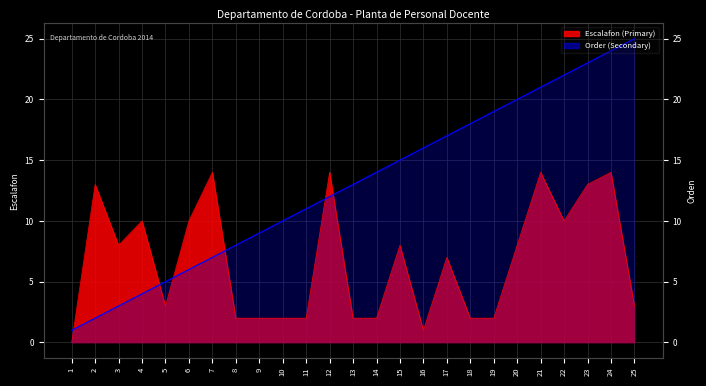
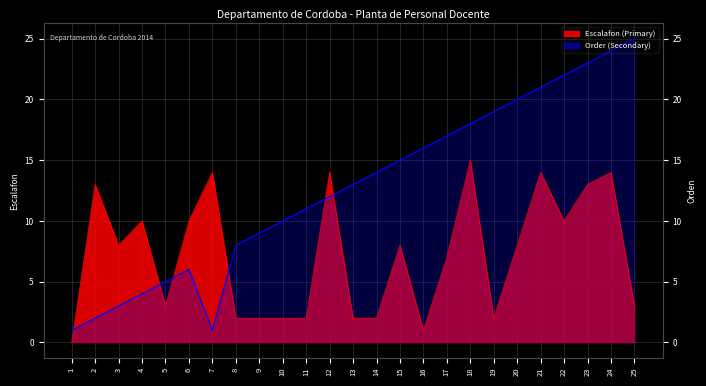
Order (Secondary), 7: 7 -> 1
Escalafon (Primary), 18: 2 -> 15
